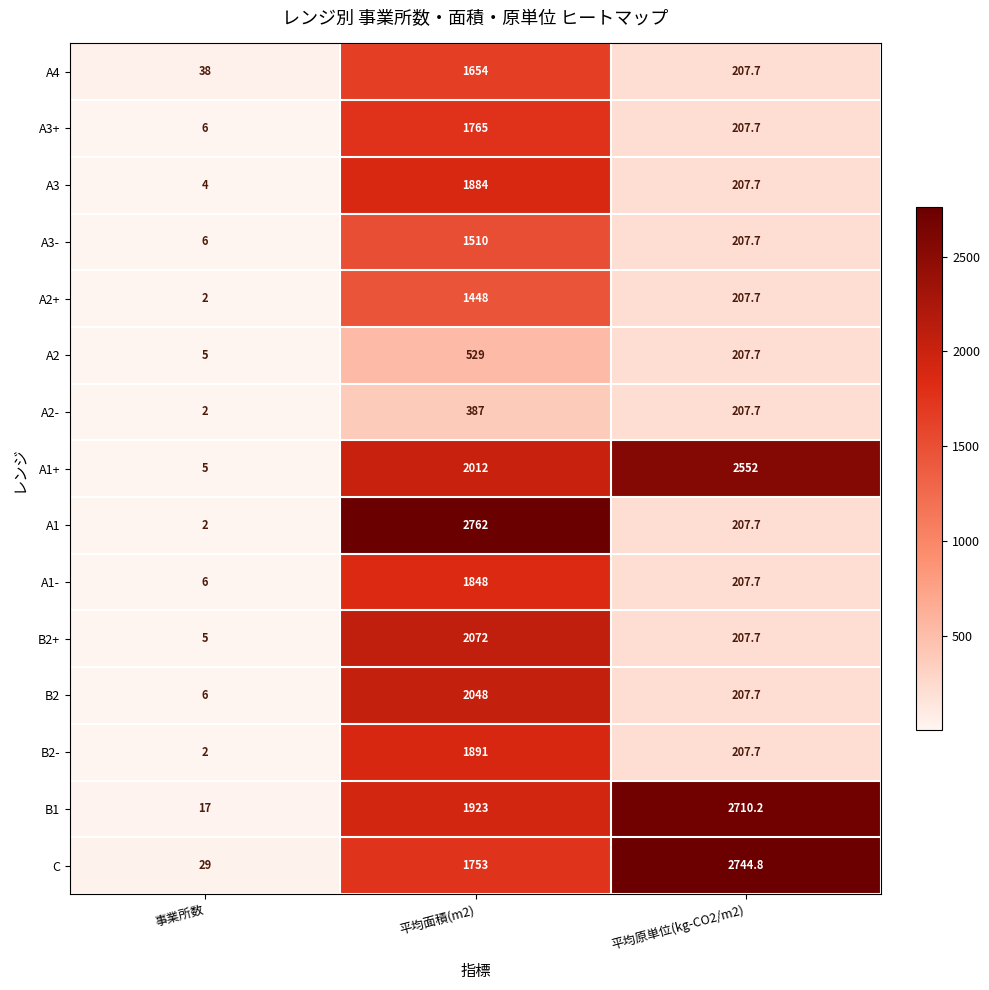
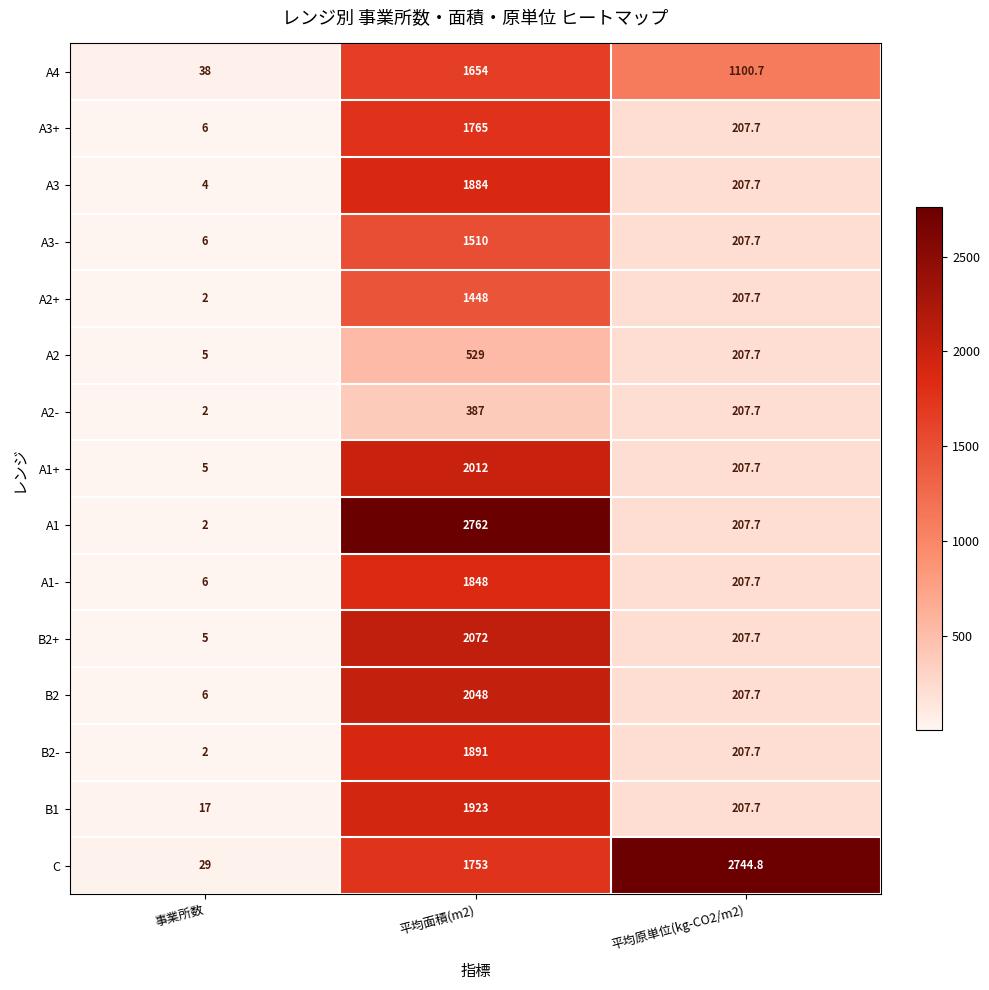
A4, 平均原単位(kg-CO2/m2): 207.7 -> 1100.7
A1+, 平均原単位(kg-CO2/m2): 2552 -> 207.7
B1, 平均原単位(kg-CO2/m2): 2710.2 -> 207.7
